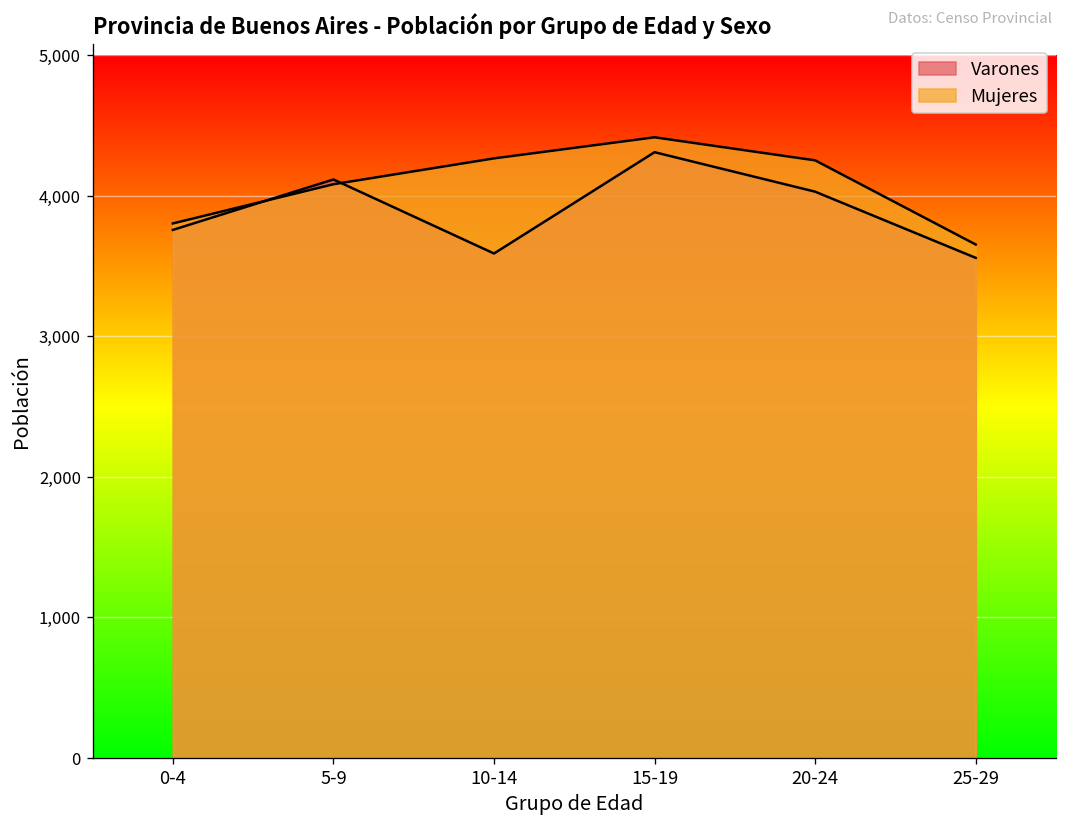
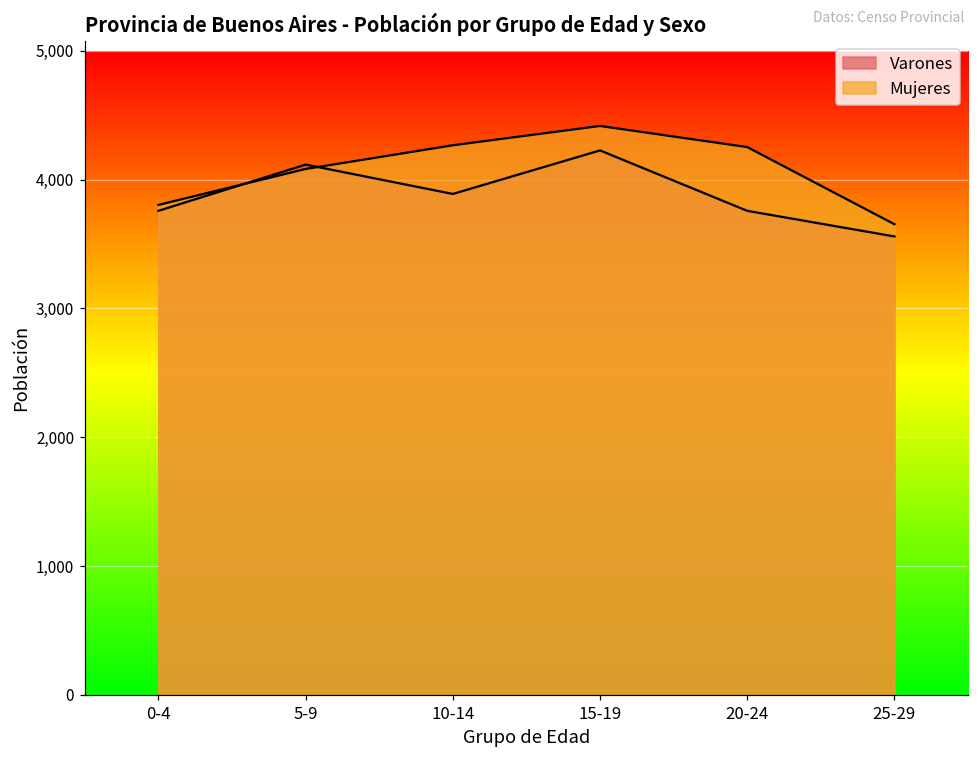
Varones, 10-14: 3,590 -> 3,890
Varones, 15-19: 4,310 -> 4,230
Varones, 20-24: 4,030 -> 3,760
